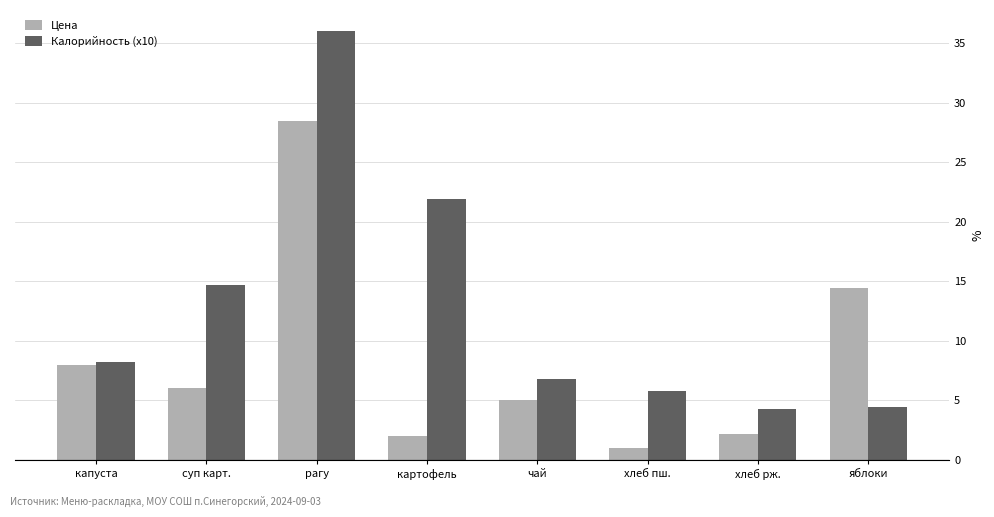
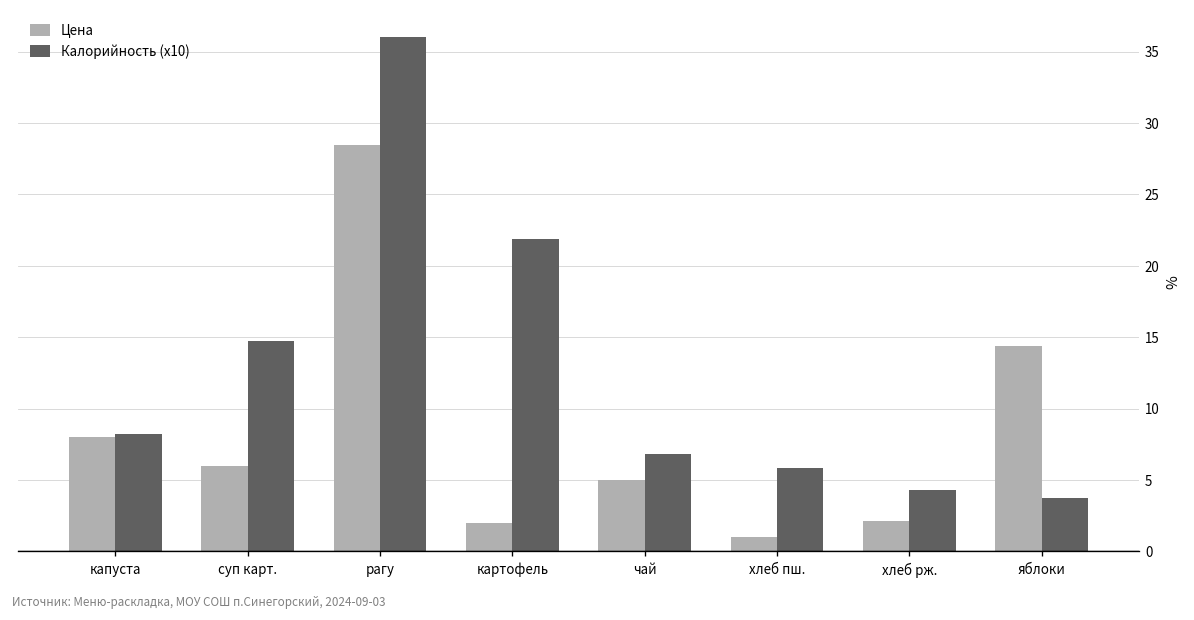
Калорийность (x10), яблоки: 4.4 -> 3.7
